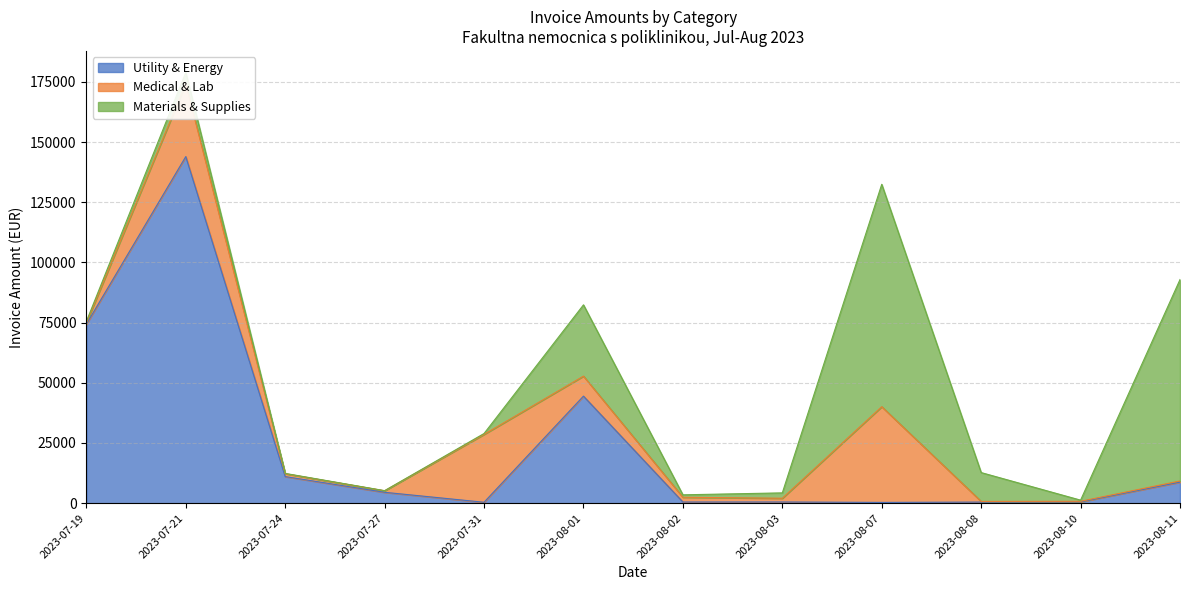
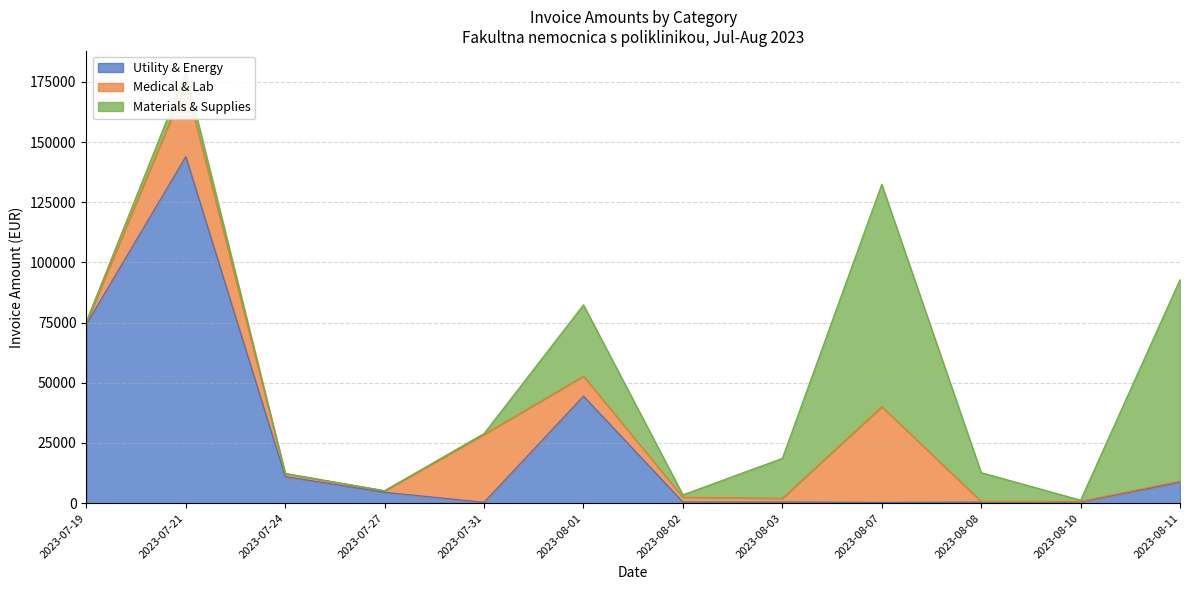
Materials & Supplies, 2023-08-03: 2000 -> 17000
